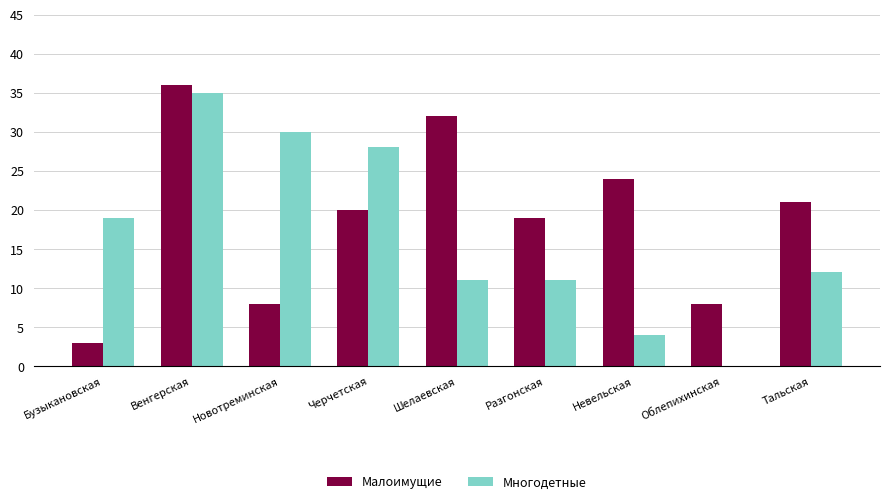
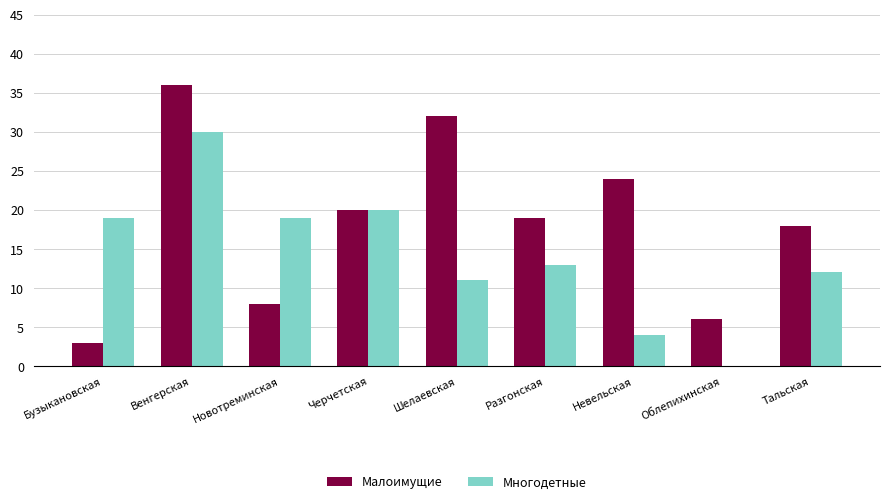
Многодетные, Венгерская: 35 -> 30
Многодетные, Новотреминская: 30 -> 19
Многодетные, Черчетская: 28 -> 20
Многодетные, Разгонская: 11 -> 13
Малоимущие, Облепихинская: 8 -> 6
Малоимущие, Тальская: 21 -> 18
